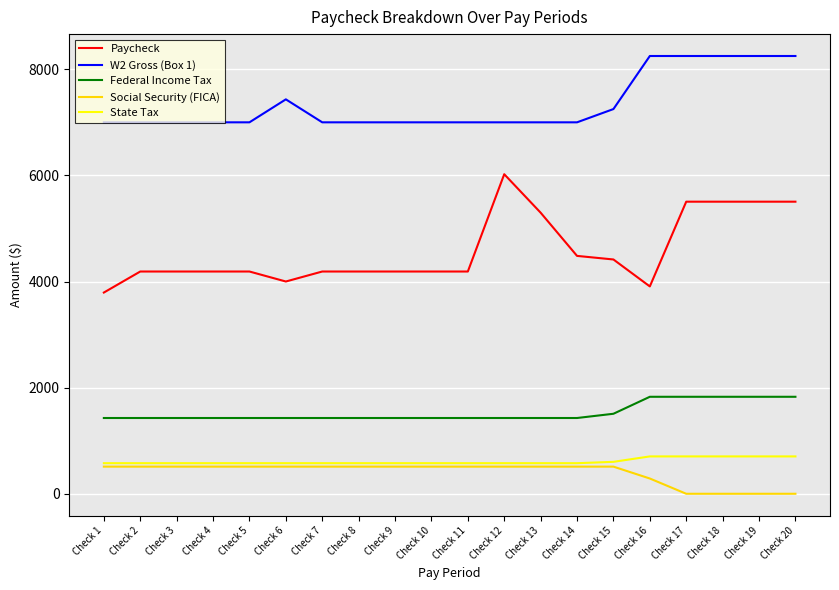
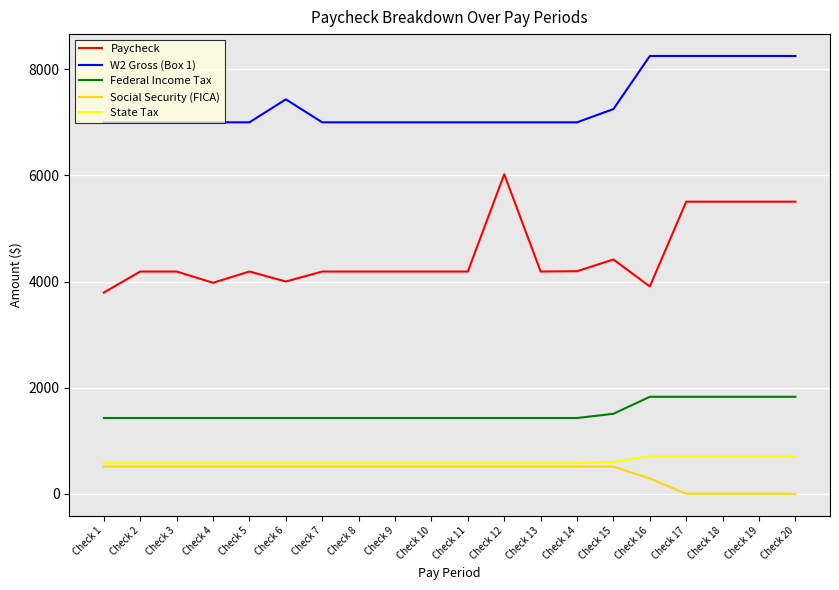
Paycheck, Check 4: 4200 -> 4000
Paycheck, Check 13: 5300 -> 4200
Paycheck, Check 14: 4500 -> 4200
